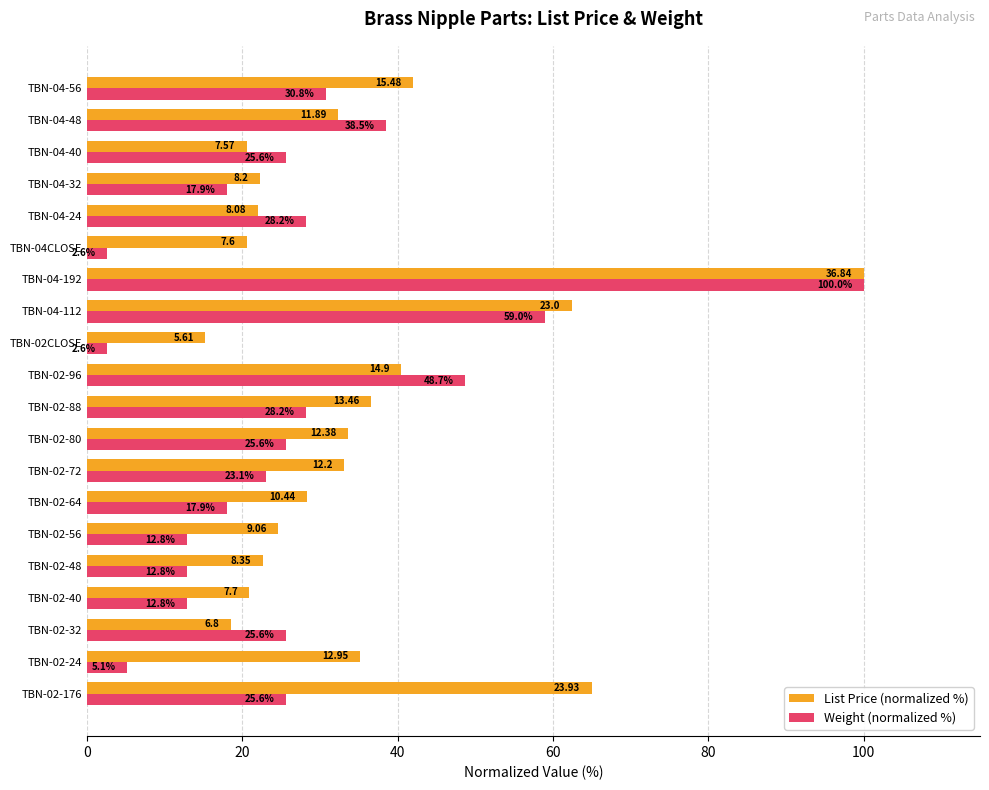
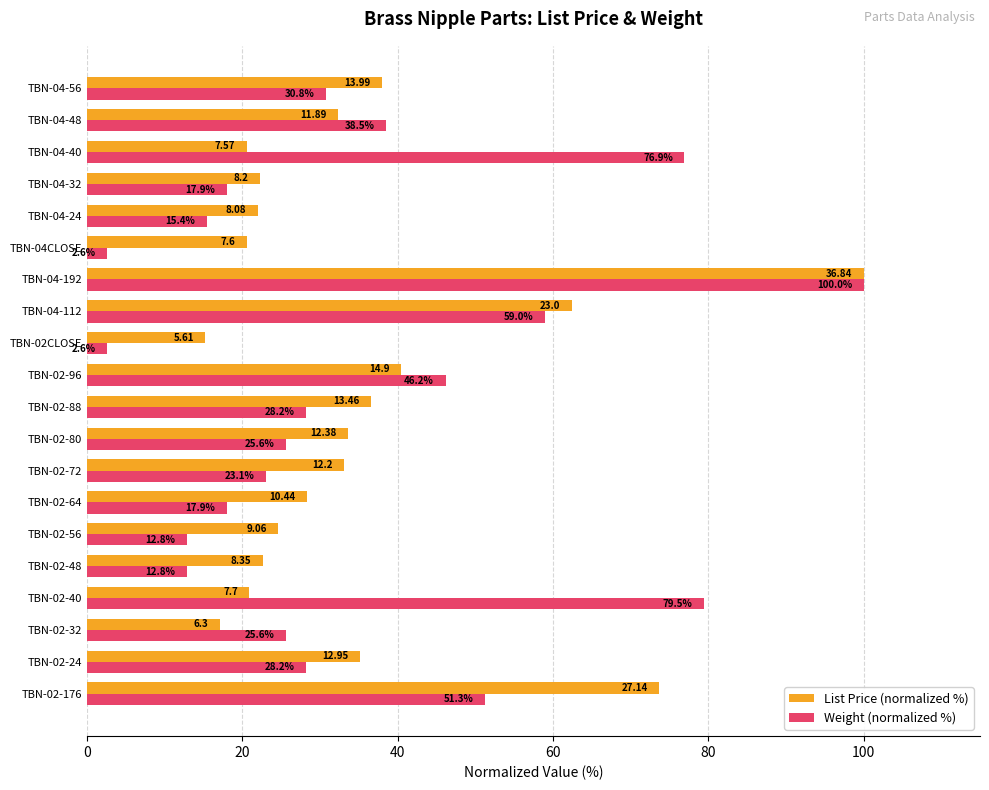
List Price (normalized %), TBN-04-56: 15.48 -> 13.99
Weight (normalized %), TBN-04-40: 25.6% -> 76.9%
Weight (normalized %), TBN-04-24: 28.2% -> 15.4%
Weight (normalized %), TBN-02-96: 48.7% -> 46.2%
Weight (normalized %), TBN-02-40: 12.8% -> 79.5%
List Price (normalized %), TBN-02-32: 6.8 -> 6.3
Weight (normalized %), TBN-02-24: 5.1% -> 28.2%
List Price (normalized %), TBN-02-176: 23.93 -> 27.14
Weight (normalized %), TBN-02-176: 25.6% -> 51.3%
